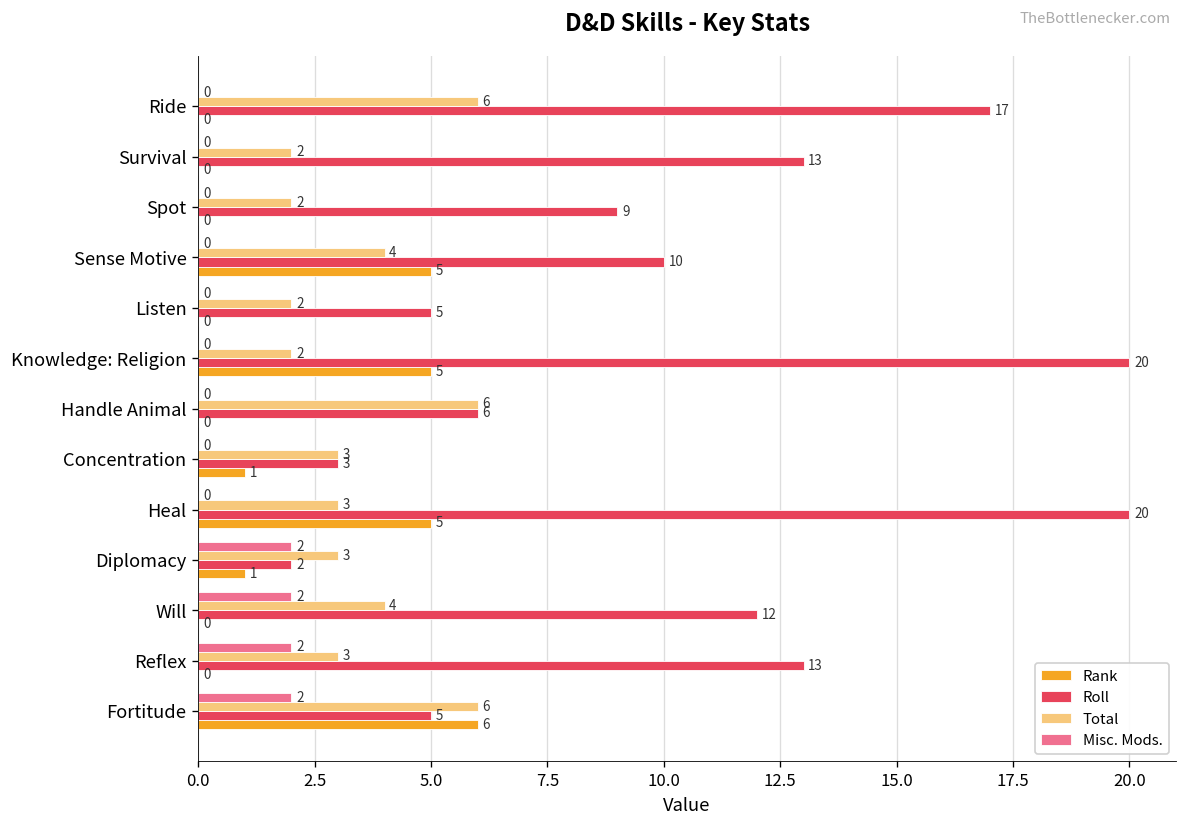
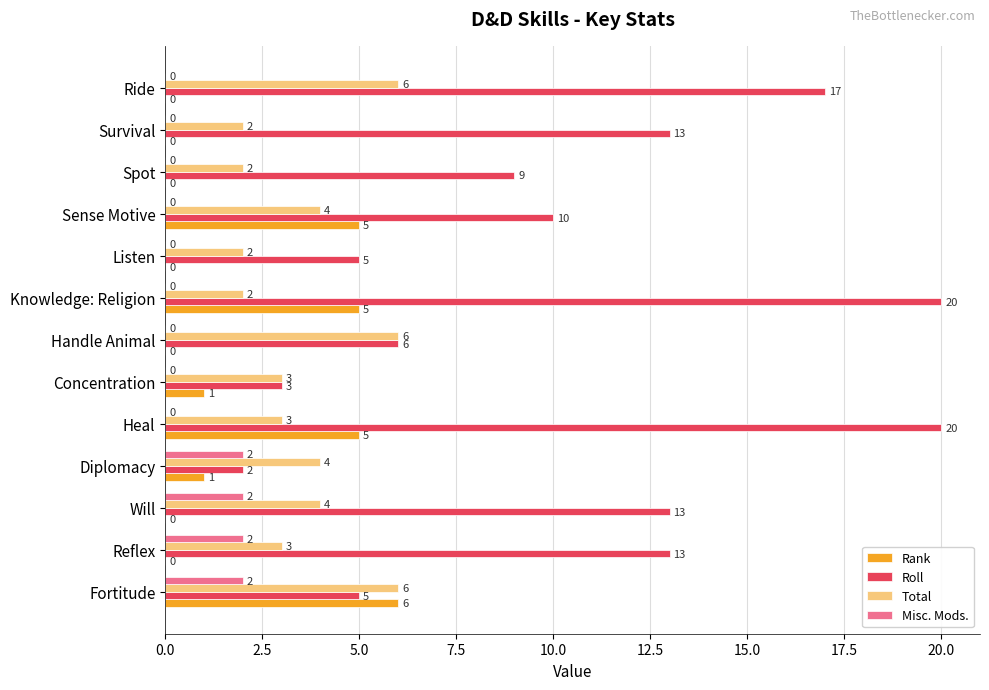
Total, Diplomacy: 3 -> 4
Roll, Will: 12 -> 13
